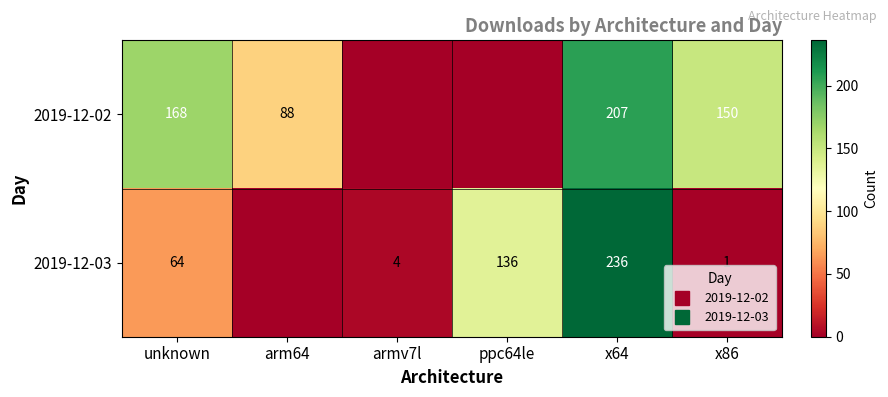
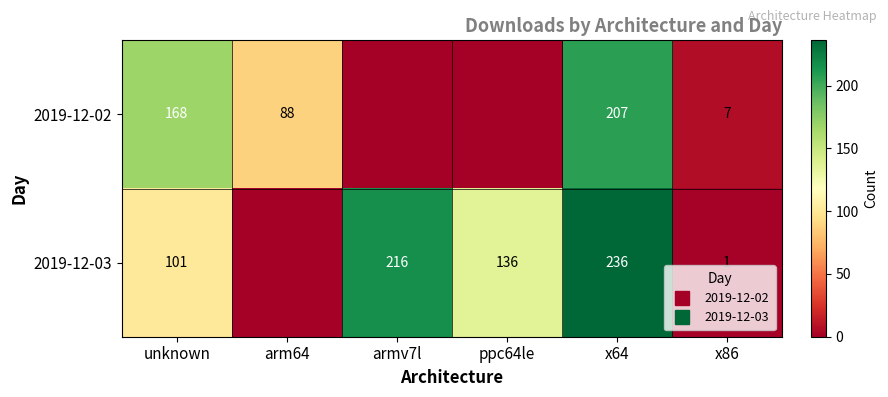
2019-12-02, x86: 150 -> 7
2019-12-03, unknown: 64 -> 101
2019-12-03, armv7l: 4 -> 216
